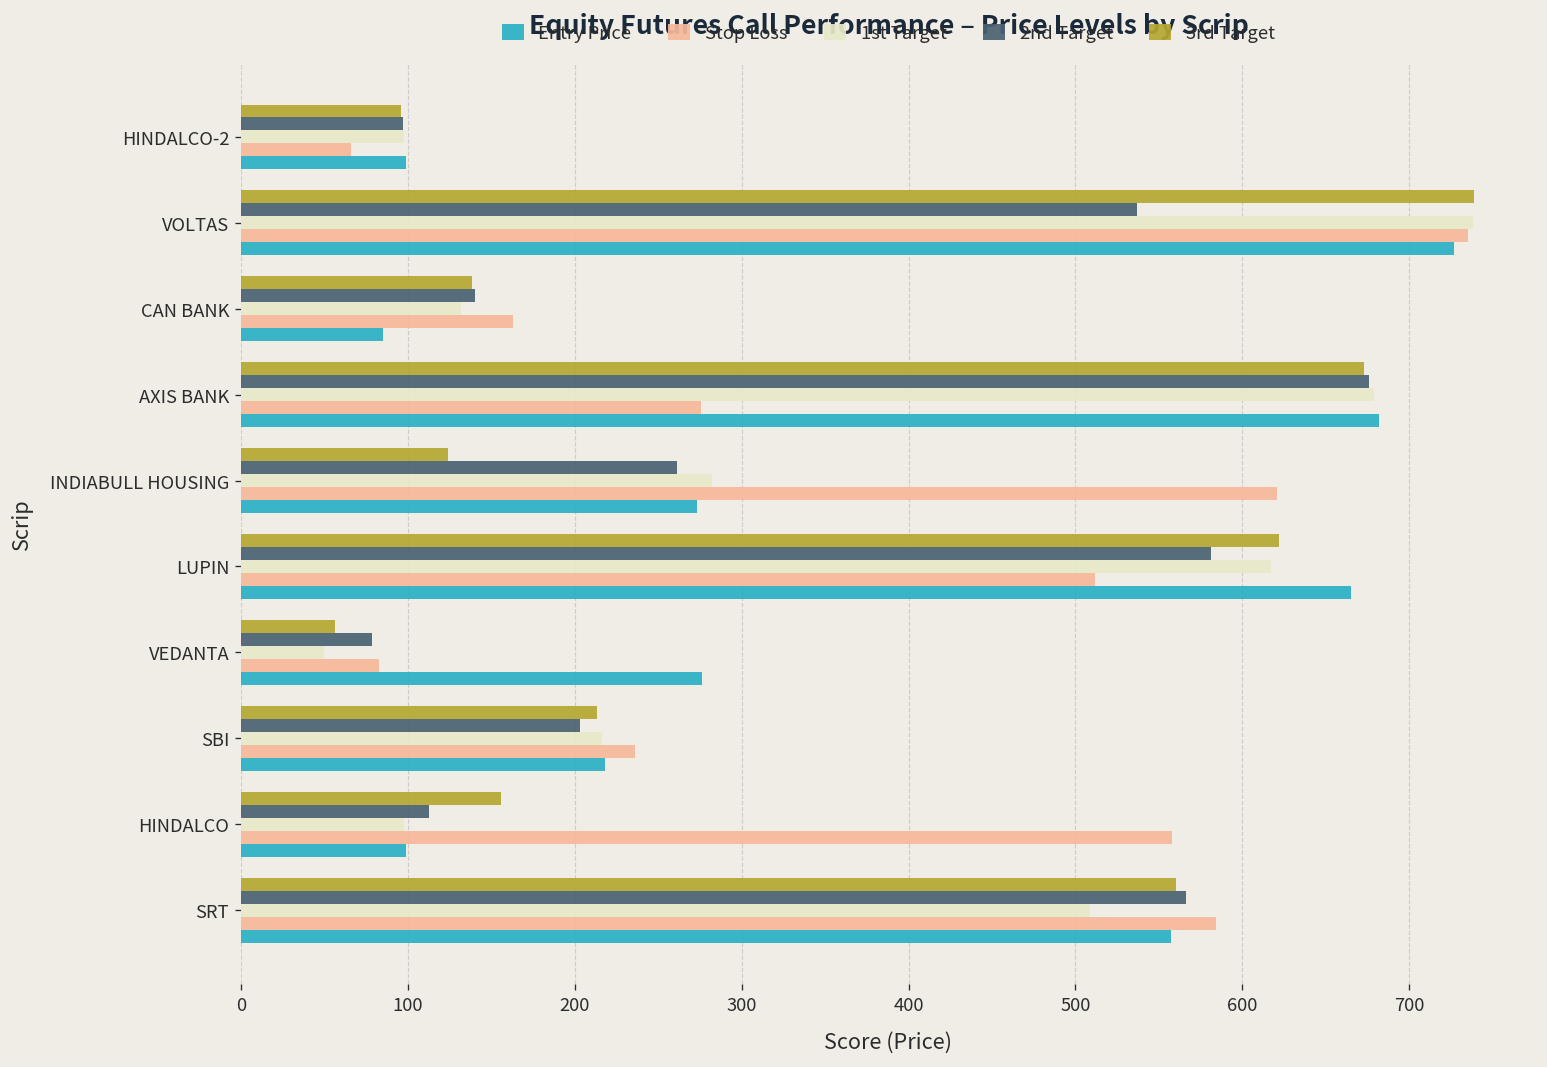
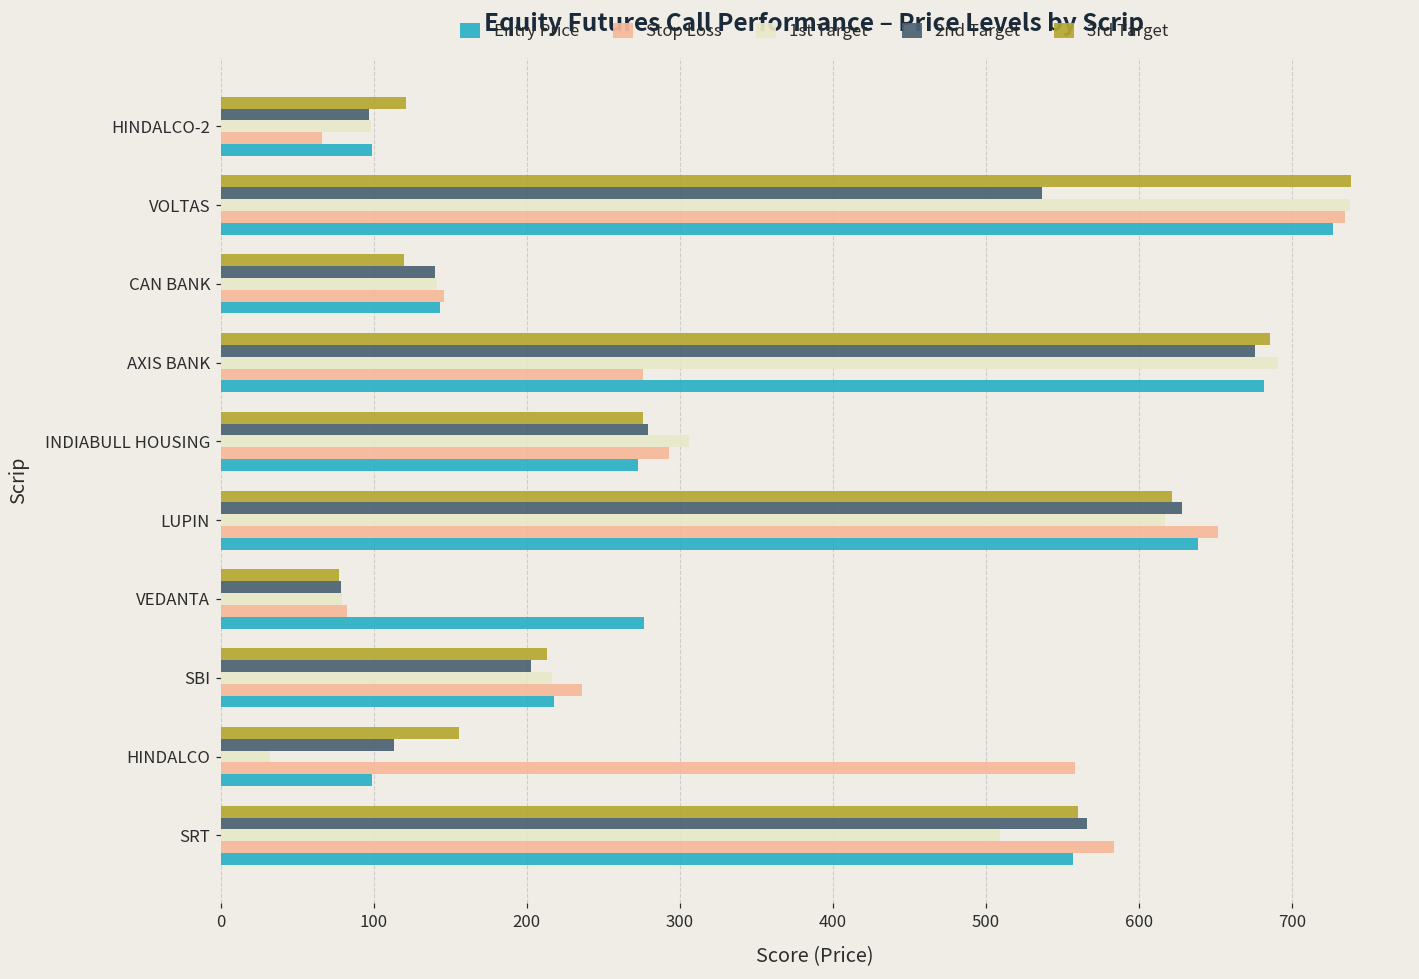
3rd Target, HINDALCO-2: 96 -> 121
3rd Target, CAN BANK: 139 -> 120
1st Target, CAN BANK: 132 -> 142
Stop Loss, CAN BANK: 163 -> 146
Entry Price, CAN BANK: 85 -> 143
3rd Target, AXIS BANK: 673 -> 686
1st Target, AXIS BANK: 679 -> 691
3rd Target, INDIABULL HOUSING: 124 -> 276
2nd Target, INDIABULL HOUSING: 261 -> 279
1st Target, INDIABULL HOUSING: 282 -> 306
Stop Loss, INDIABULL HOUSING: 621 -> 293
2nd Target, LUPIN: 581 -> 628
Stop Loss, LUPIN: 512 -> 652
Entry Price, LUPIN: 665 -> 639
3rd Target, VEDANTA: 56 -> 78
1st Target, VEDANTA: 50 -> 80
1st Target, HINDALCO: 98 -> 32
